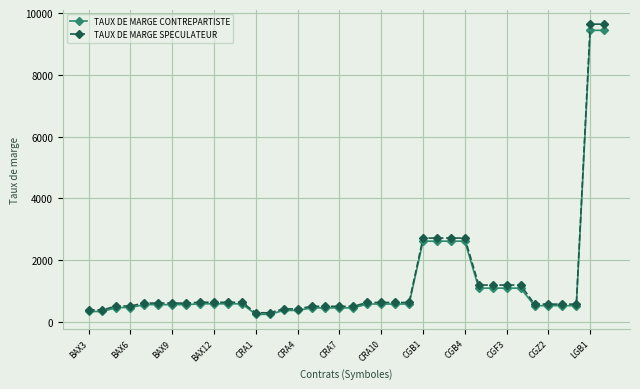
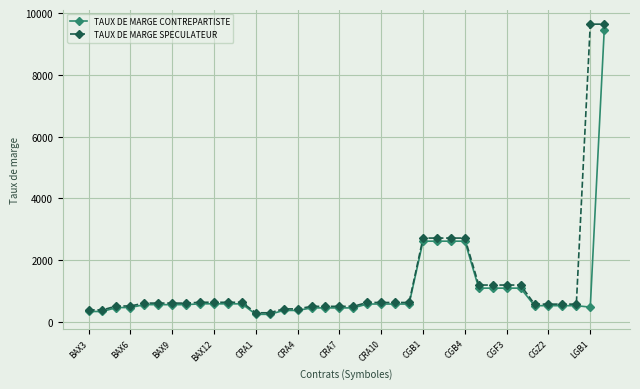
TAUX DE MARGE CONTREPARTISTE, LGB1: 9400 -> 500
